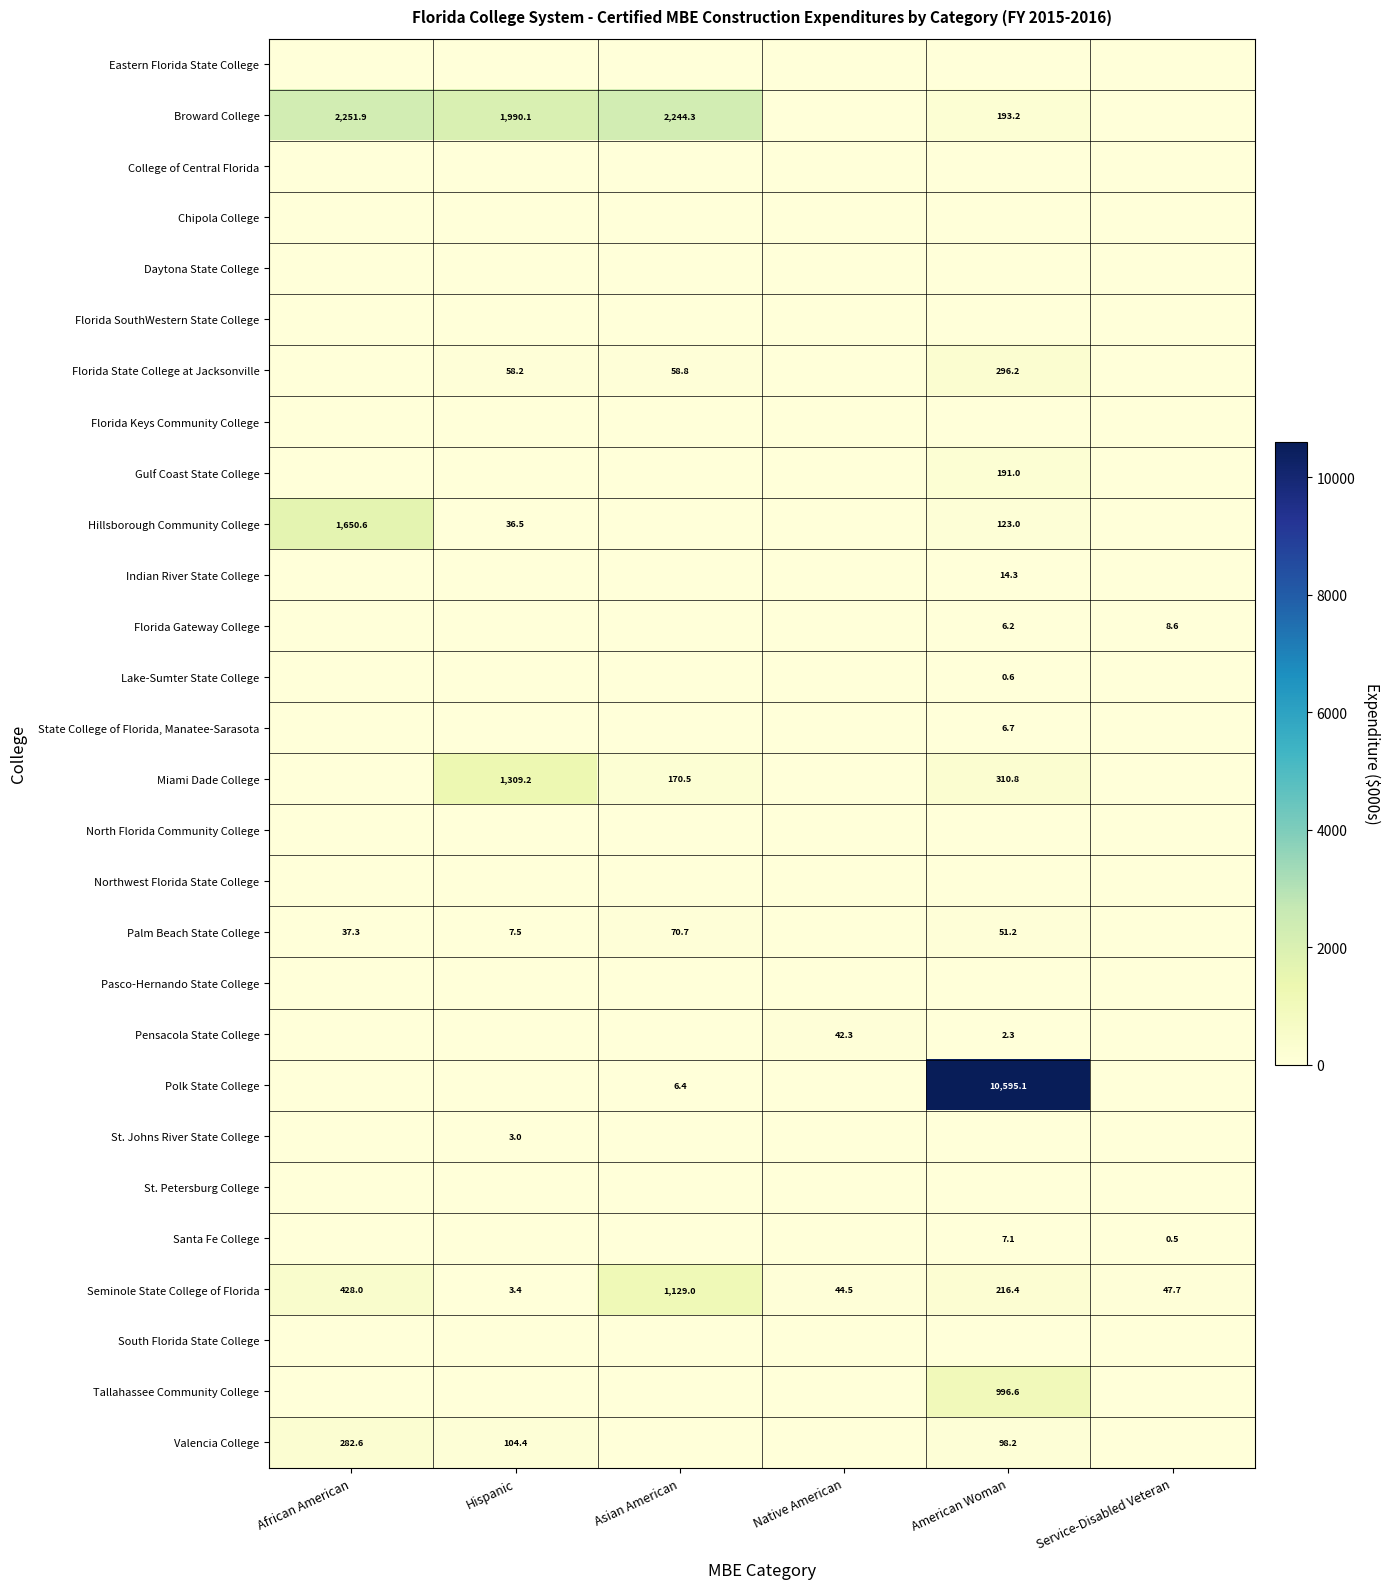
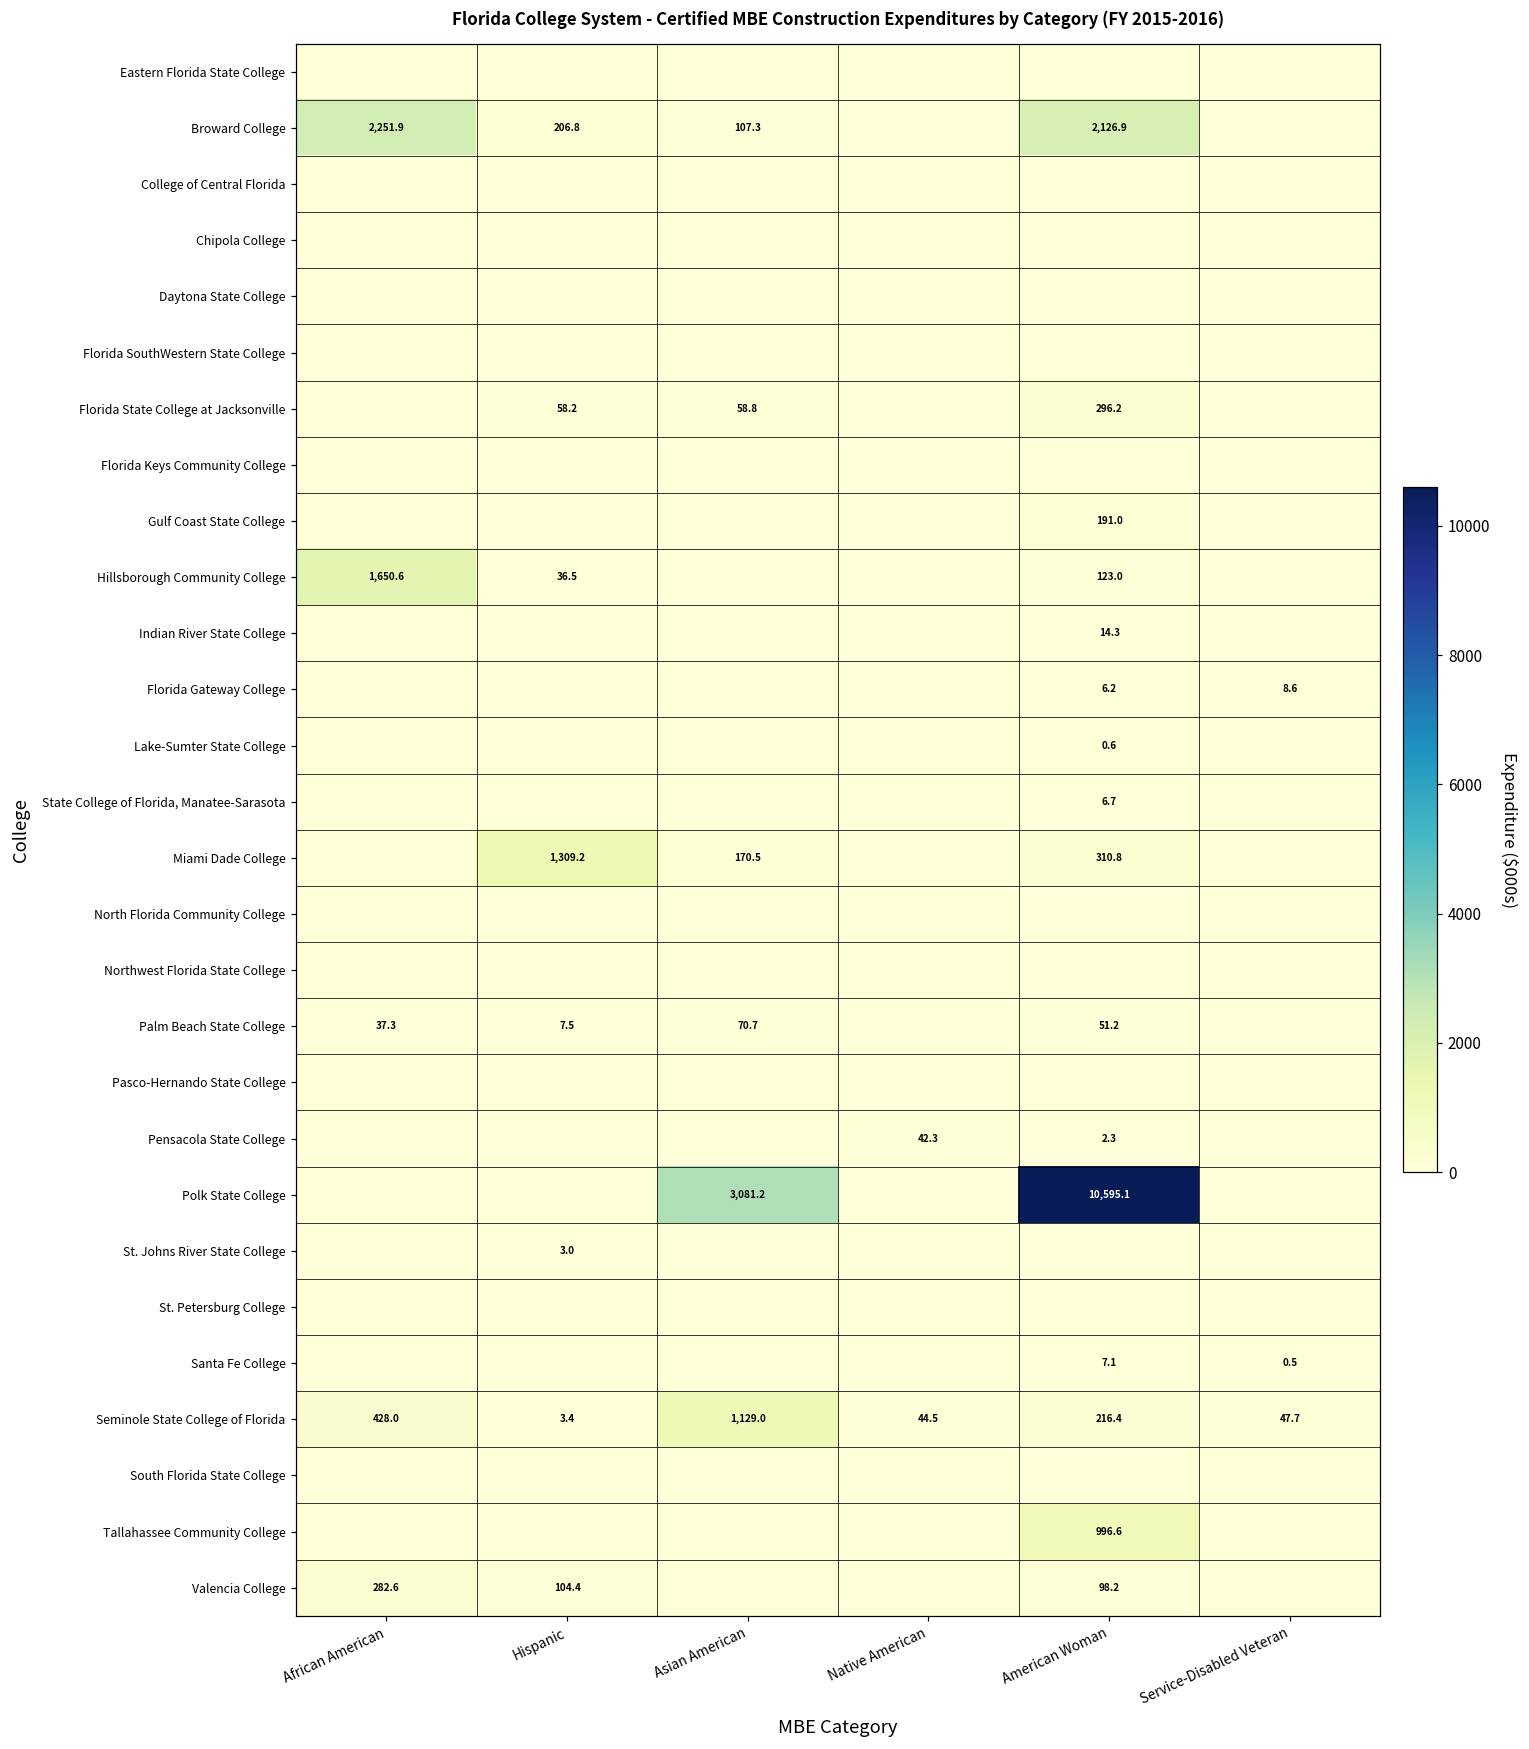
Broward College, Hispanic: 1,990.1 -> 206.8
Broward College, Asian American: 2,244.3 -> 107.3
Broward College, American Woman: 193.2 -> 2,126.9
Polk State College, Asian American: 6.4 -> 3,081.2
